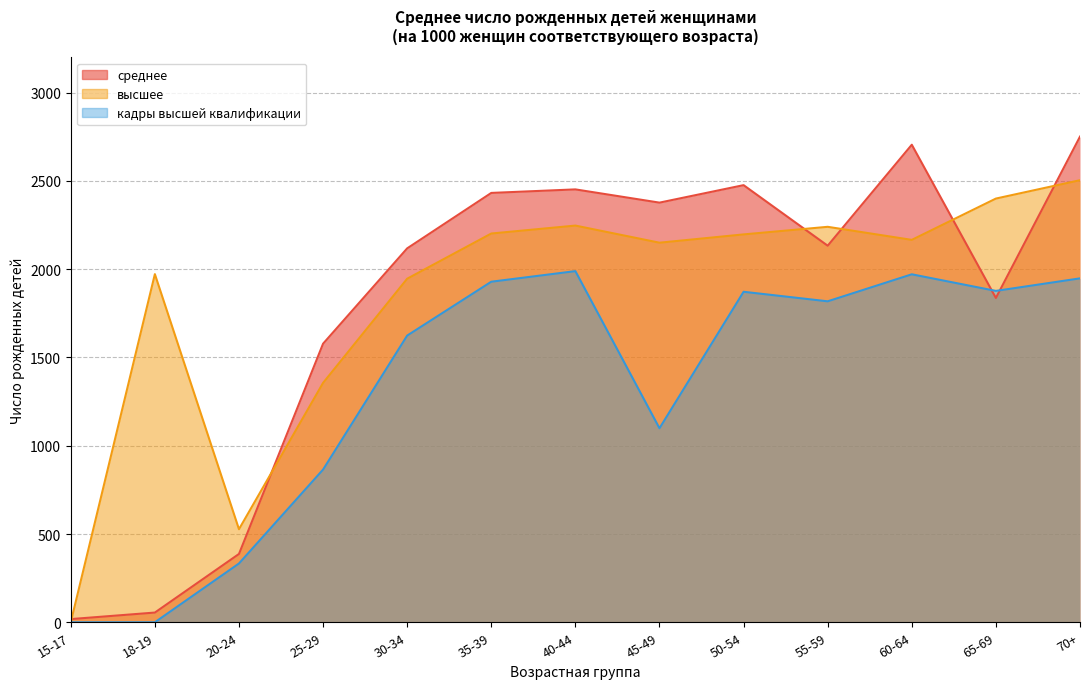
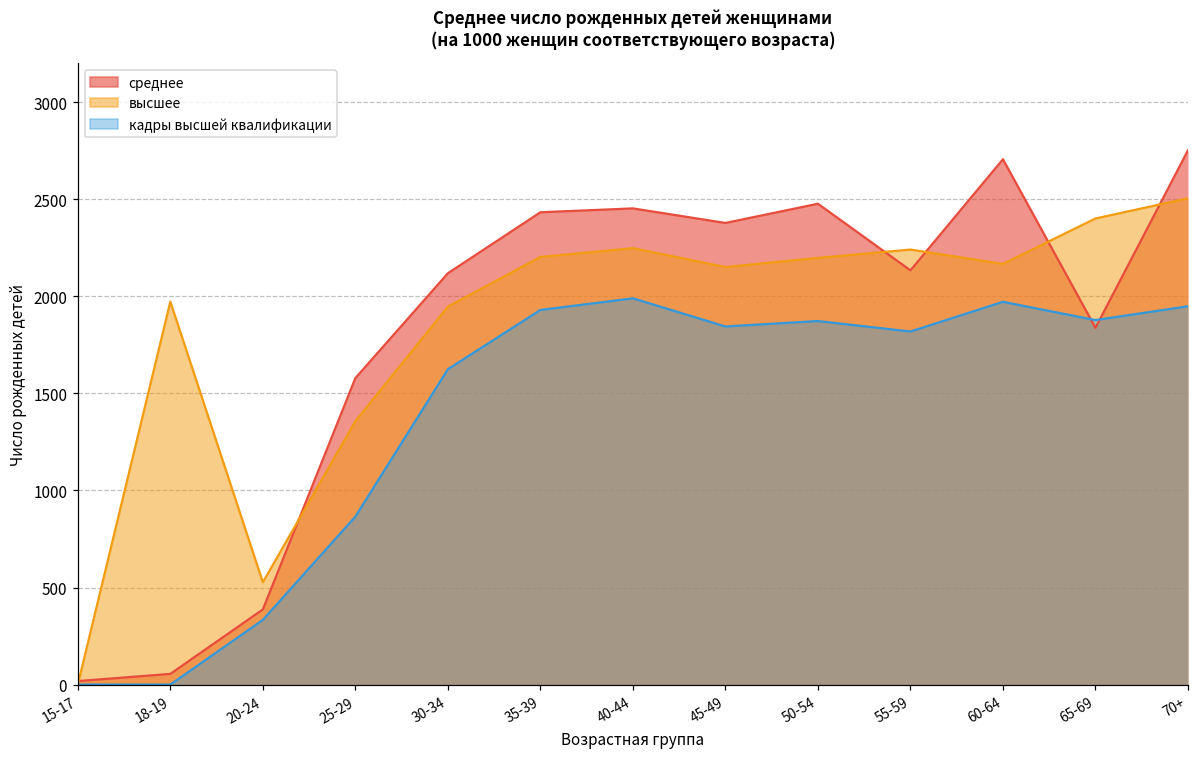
кадры высшей квалификации, 45-49: 1100 -> 1840
